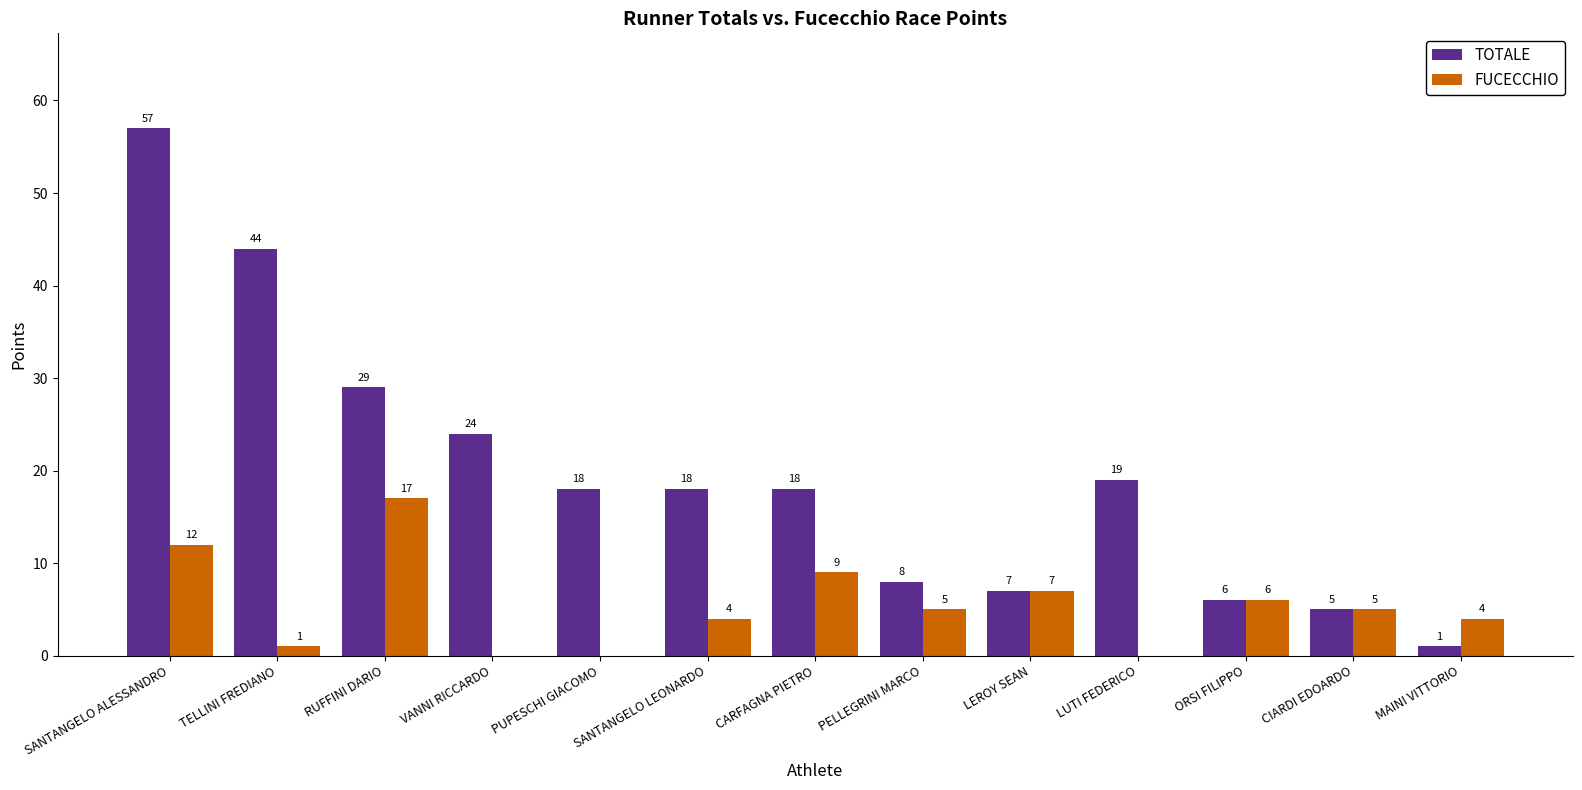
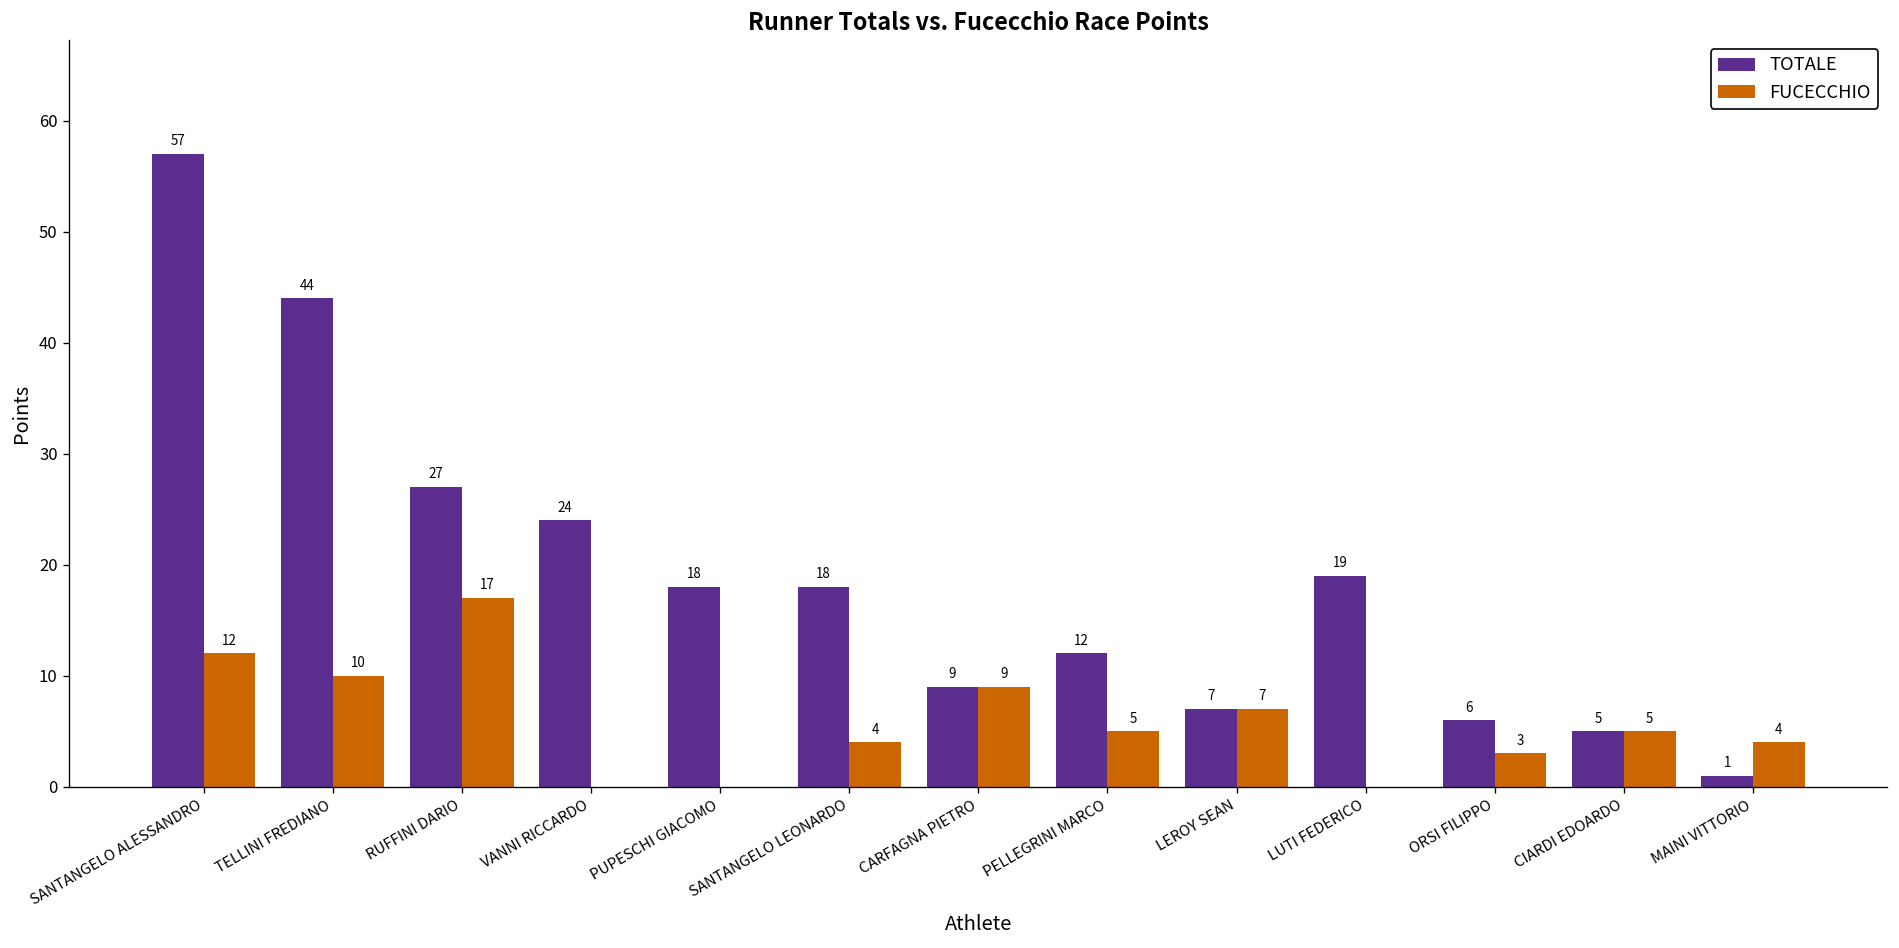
FUCECCHIO, TELLINI FREDIANO: 1 -> 10
TOTALE, RUFFINI DARIO: 29 -> 27
TOTALE, CARFAGNA PIETRO: 18 -> 9
TOTALE, PELLEGRINI MARCO: 8 -> 12
FUCECCHIO, ORSI FILIPPO: 6 -> 3
